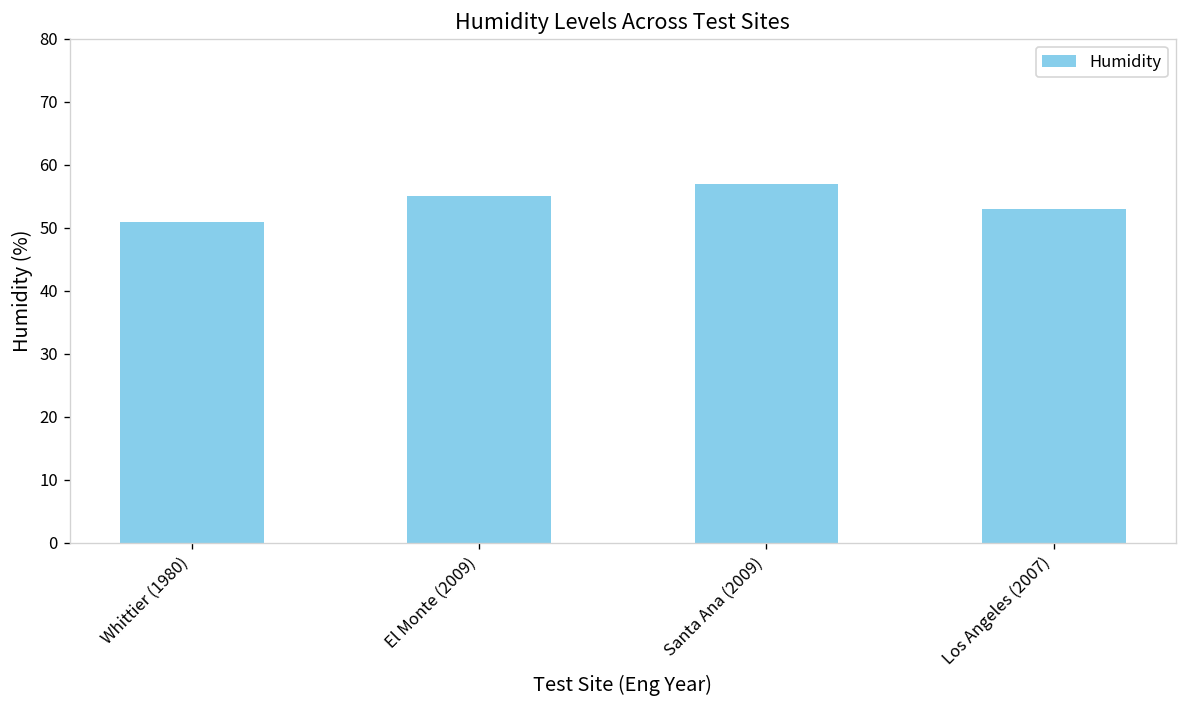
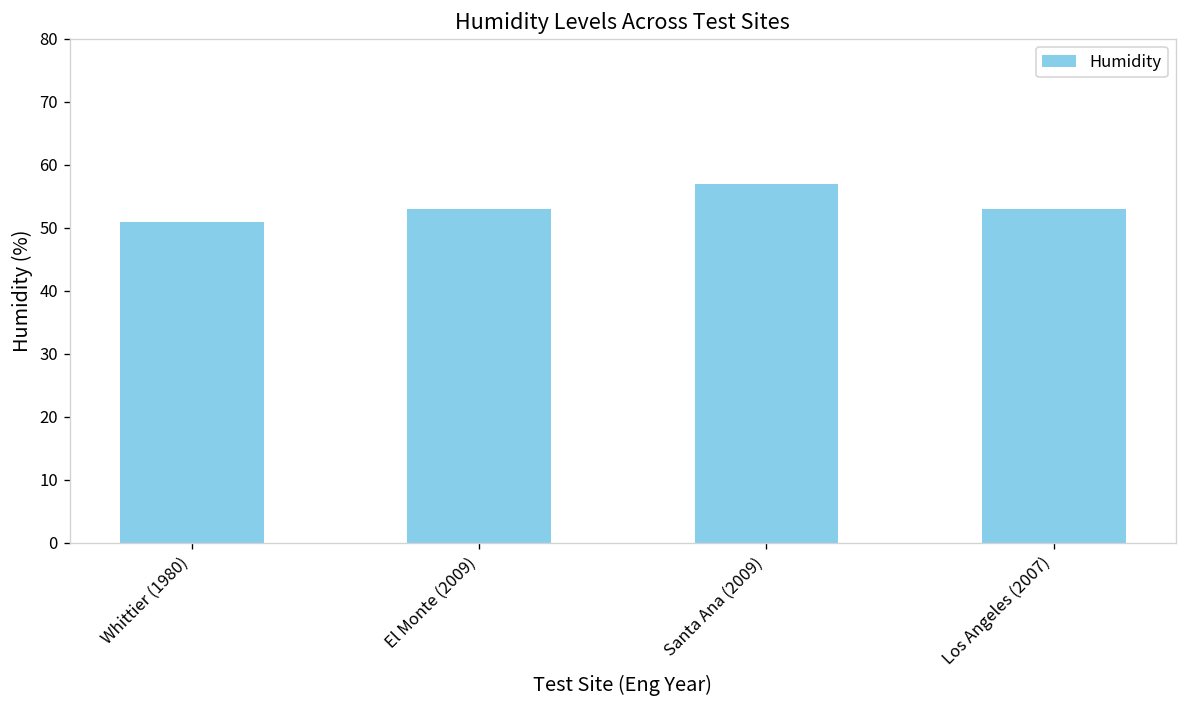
El Monte (2009): 55 -> 53
